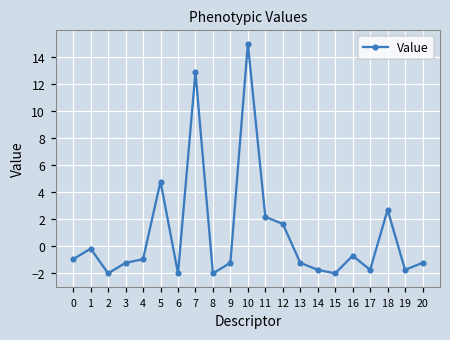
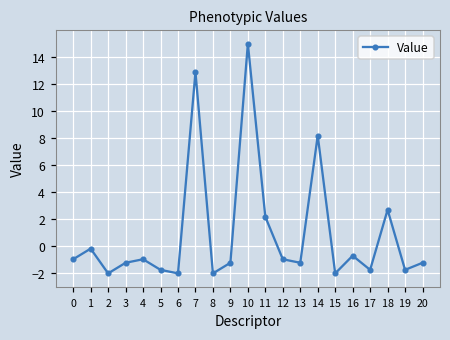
5: 4.8 -> -1.7
12: 1.7 -> -1.0
14: -1.7 -> 8.2
